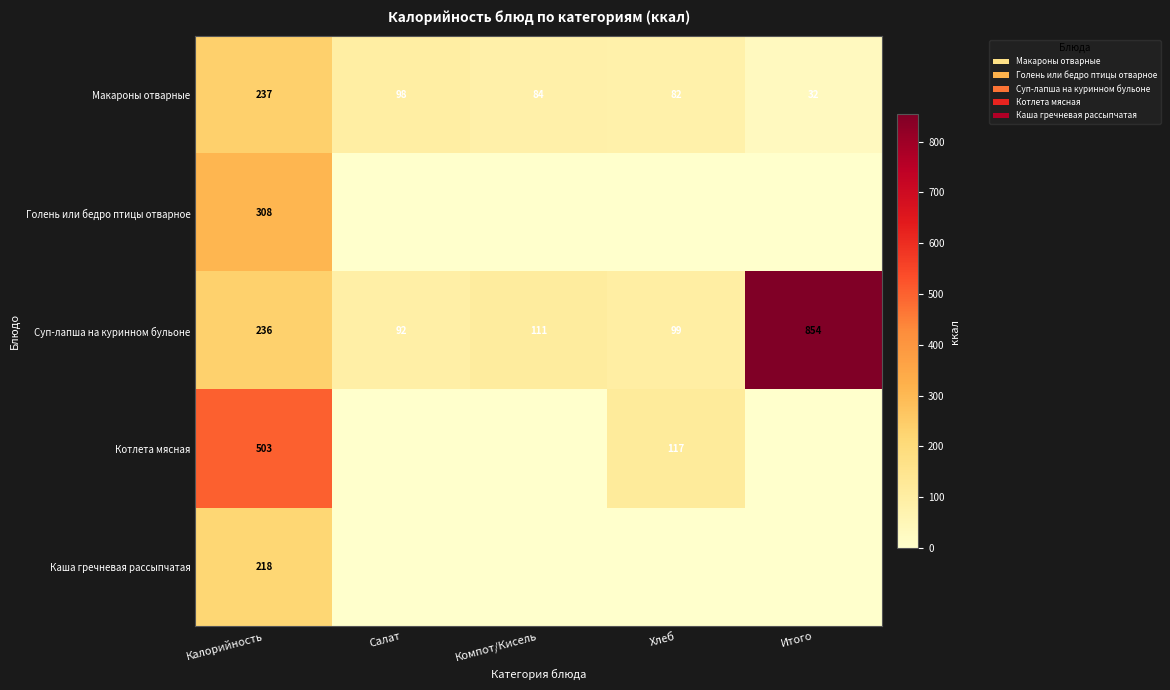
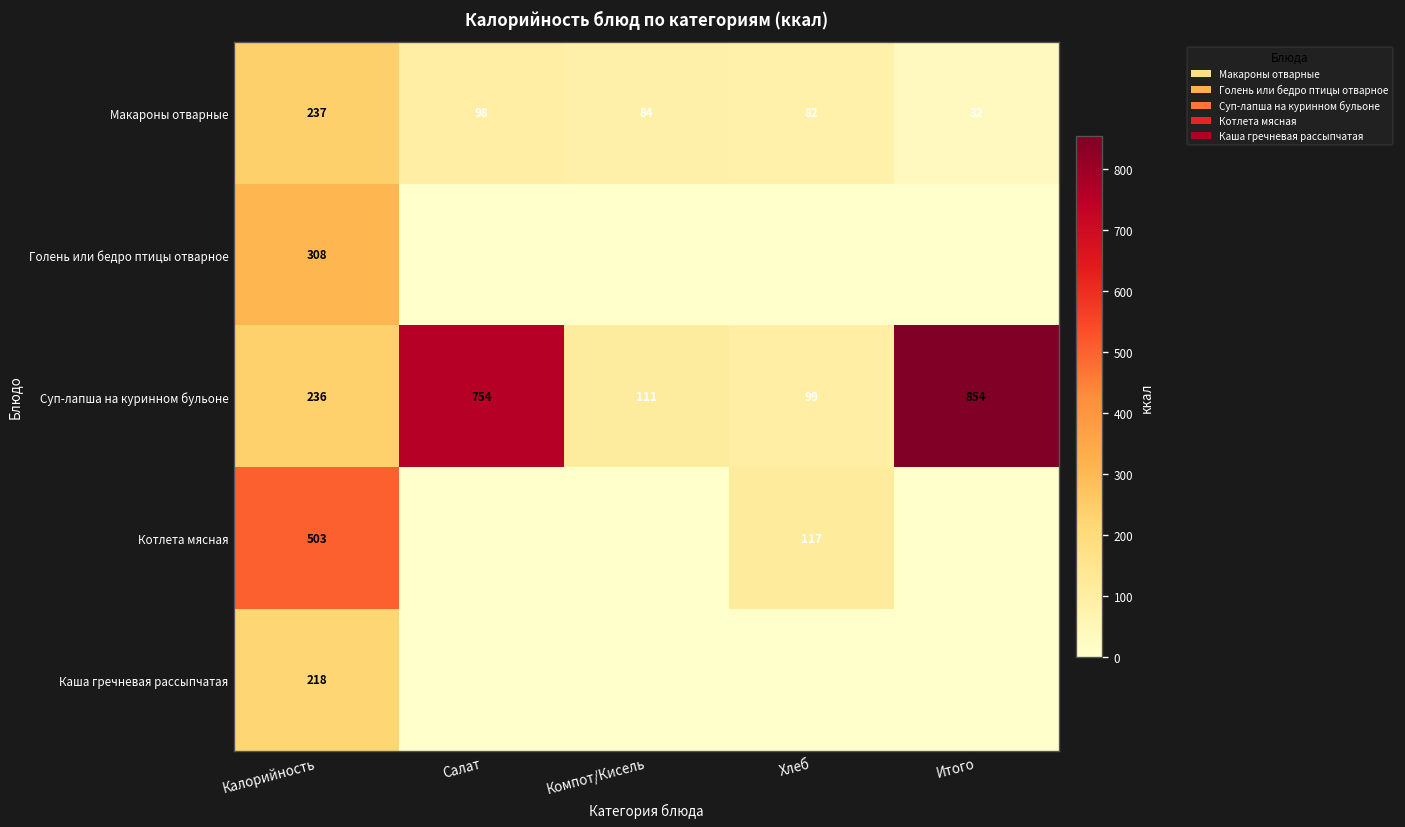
Суп-лапша на куринном бульоне, Салат: 92 -> 754
